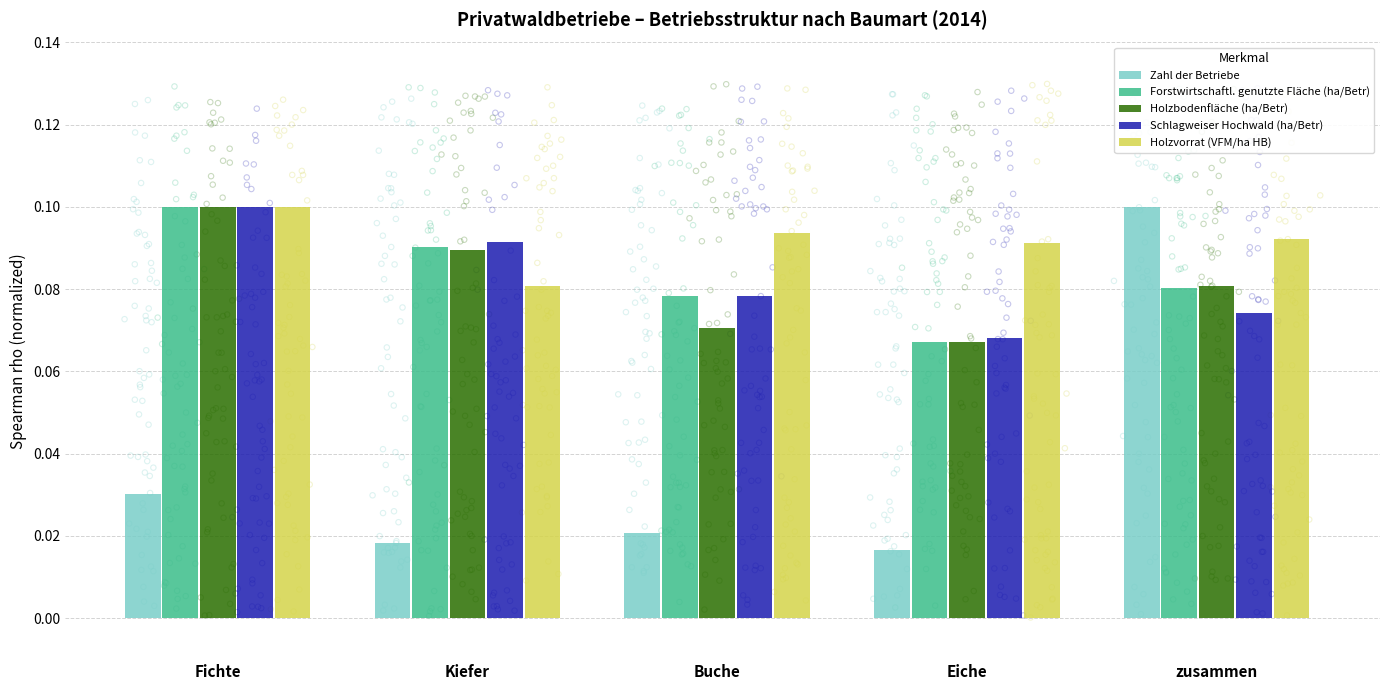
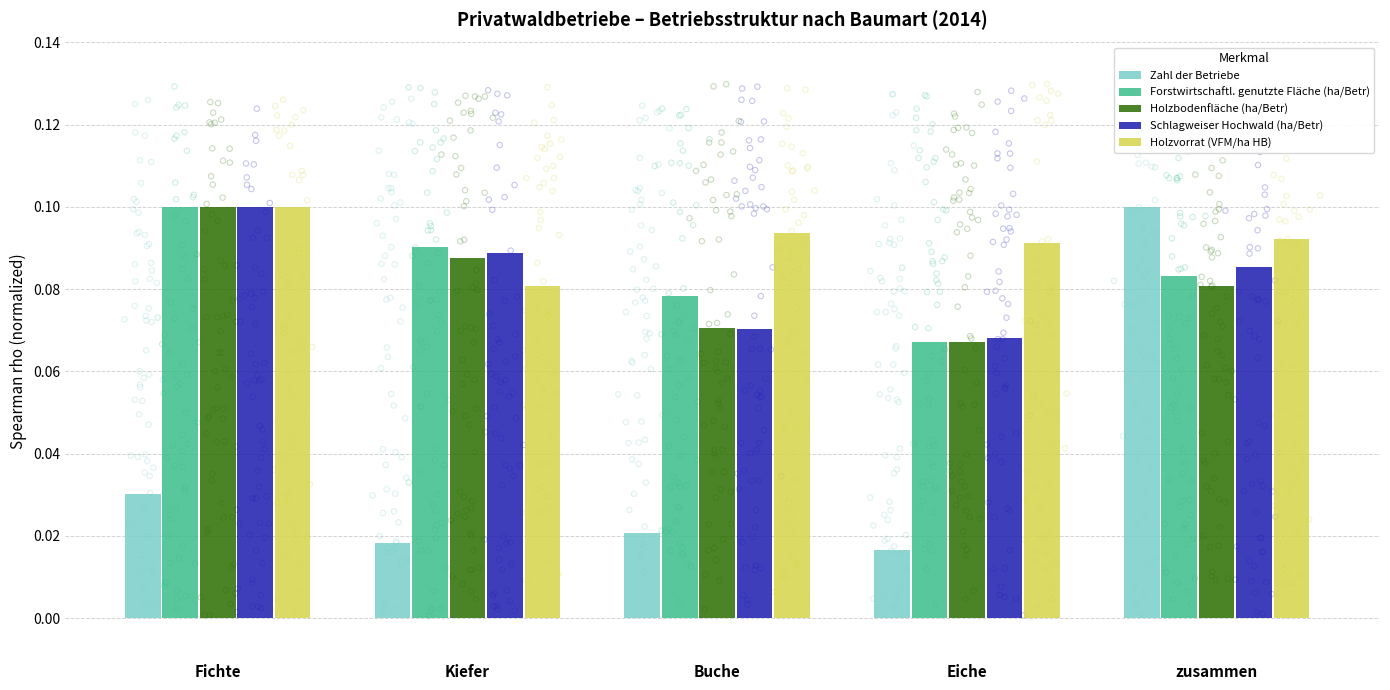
Holzbodenfläche (ha/Betr), Kiefer: 0.090 -> 0.087
Schlagweiser Hochwald (ha/Betr), Kiefer: 0.091 -> 0.089
Schlagweiser Hochwald (ha/Betr), Buche: 0.078 -> 0.070
Forstwirtschaftl. genutzte Fläche (ha/Betr), zusammen: 0.080 -> 0.083
Schlagweiser Hochwald (ha/Betr), zusammen: 0.074 -> 0.085
